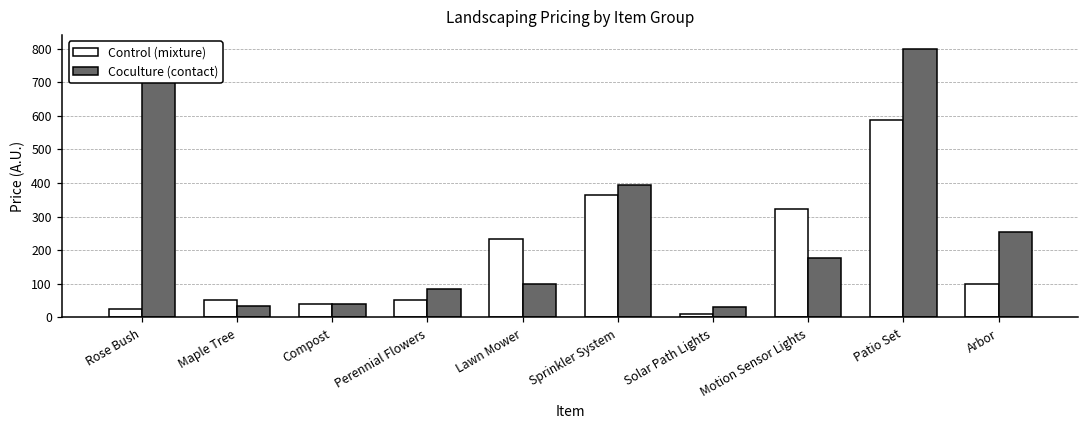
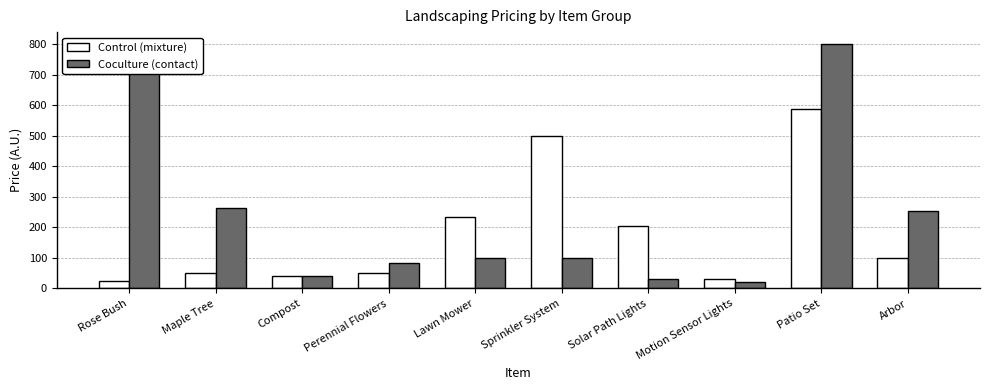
Coculture (contact), Maple Tree: 40 -> 260
Control (mixture), Sprinkler System: 360 -> 500
Coculture (contact), Sprinkler System: 390 -> 100
Control (mixture), Solar Path Lights: 10 -> 210
Control (mixture), Motion Sensor Lights: 320 -> 30
Coculture (contact), Motion Sensor Lights: 180 -> 20
